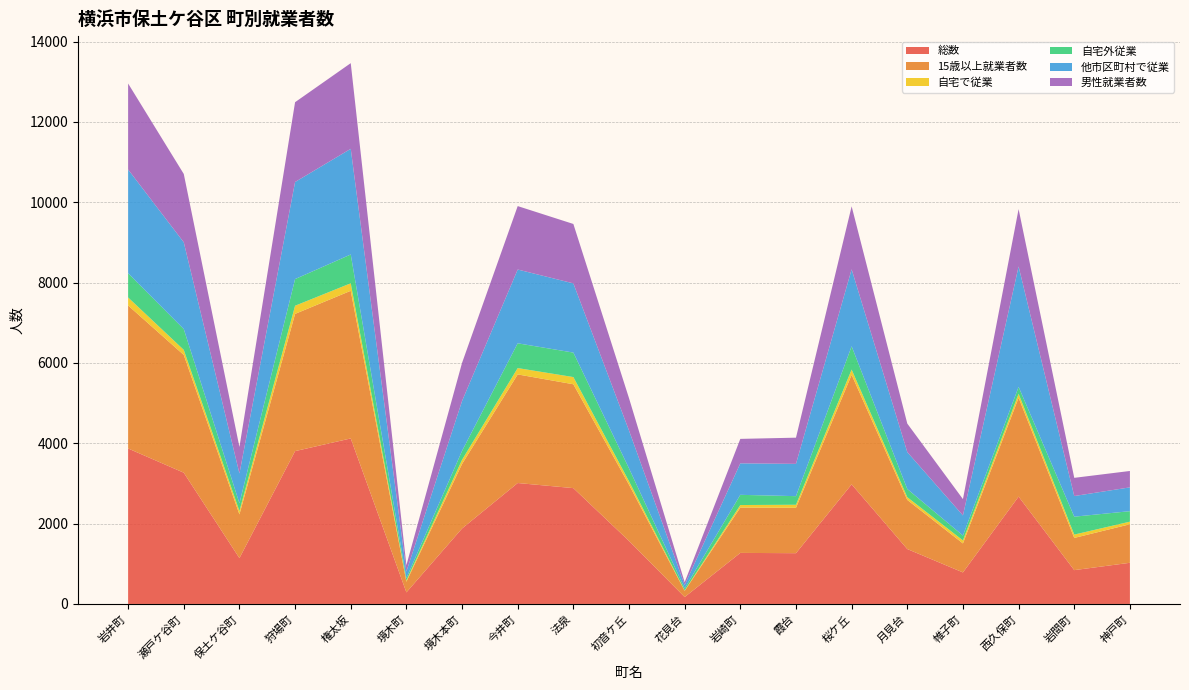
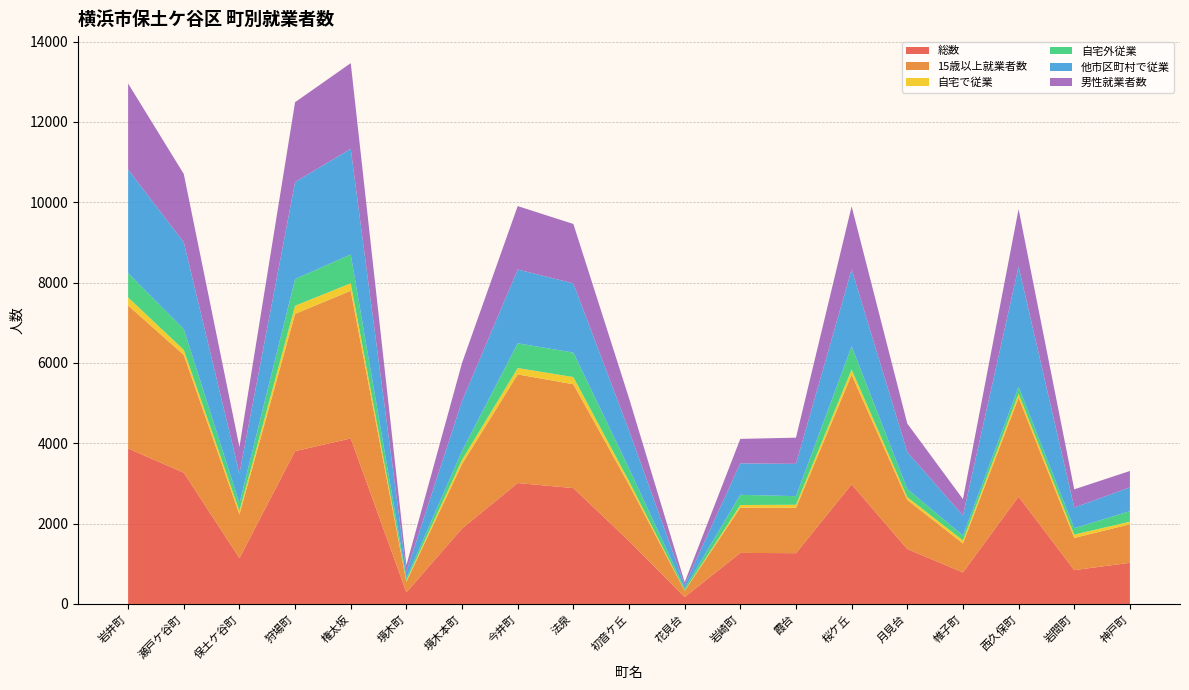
自宅外従業, 岩間町: 400 -> 200
